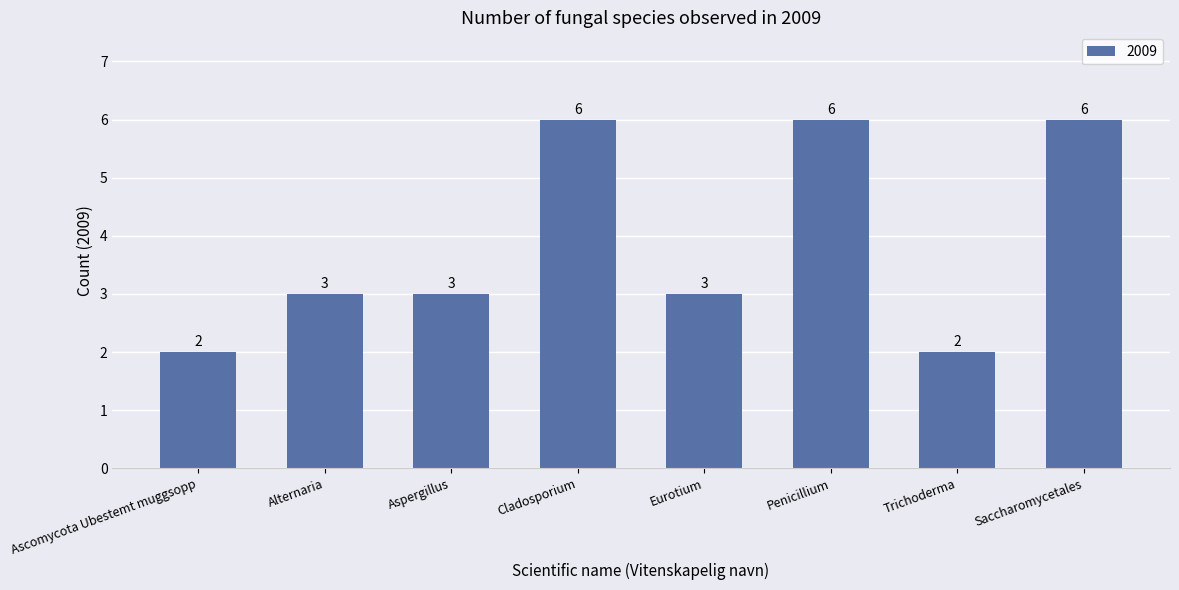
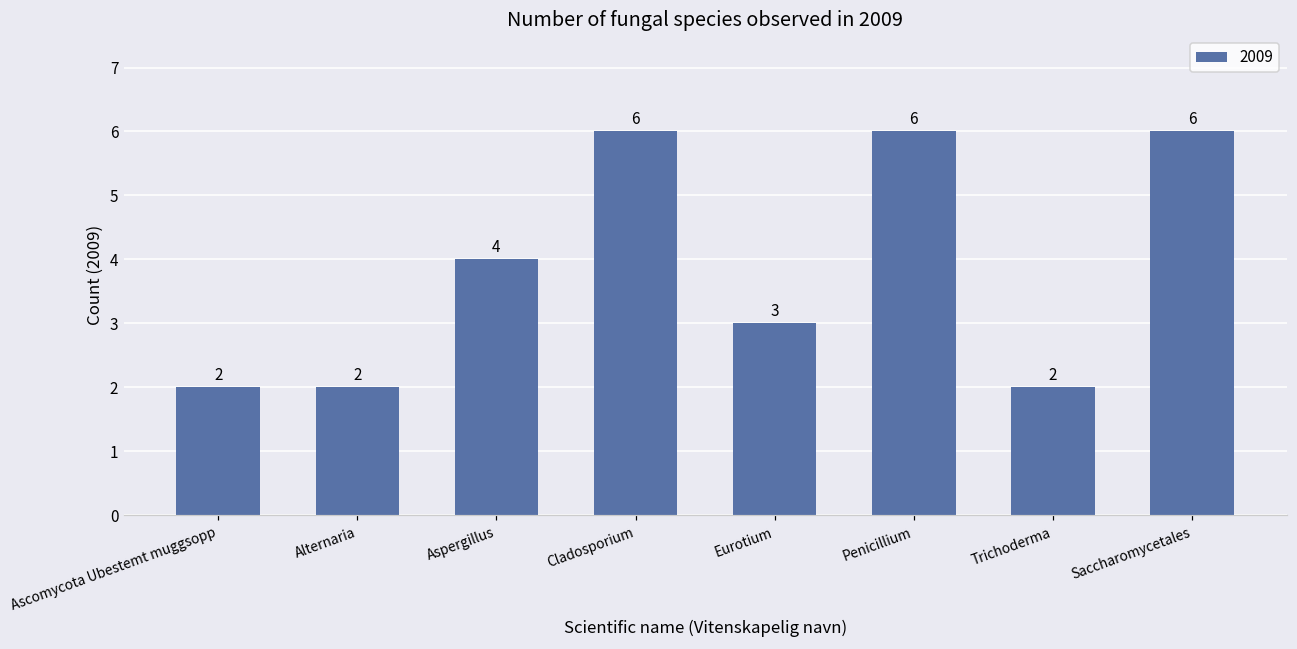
Alternaria: 3 -> 2
Aspergillus: 3 -> 4
